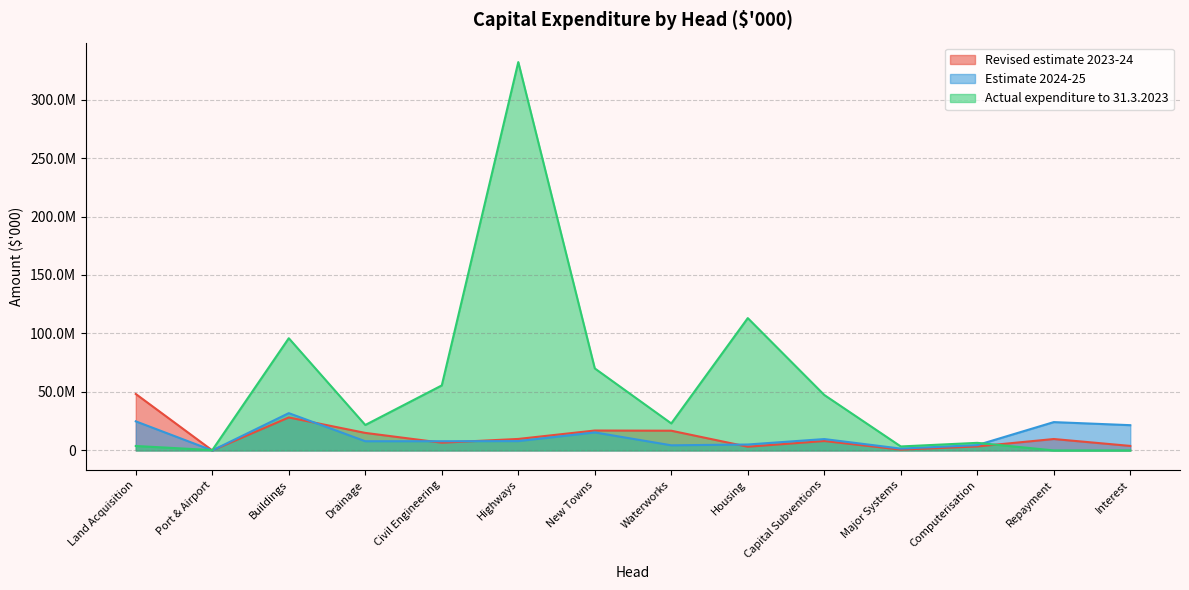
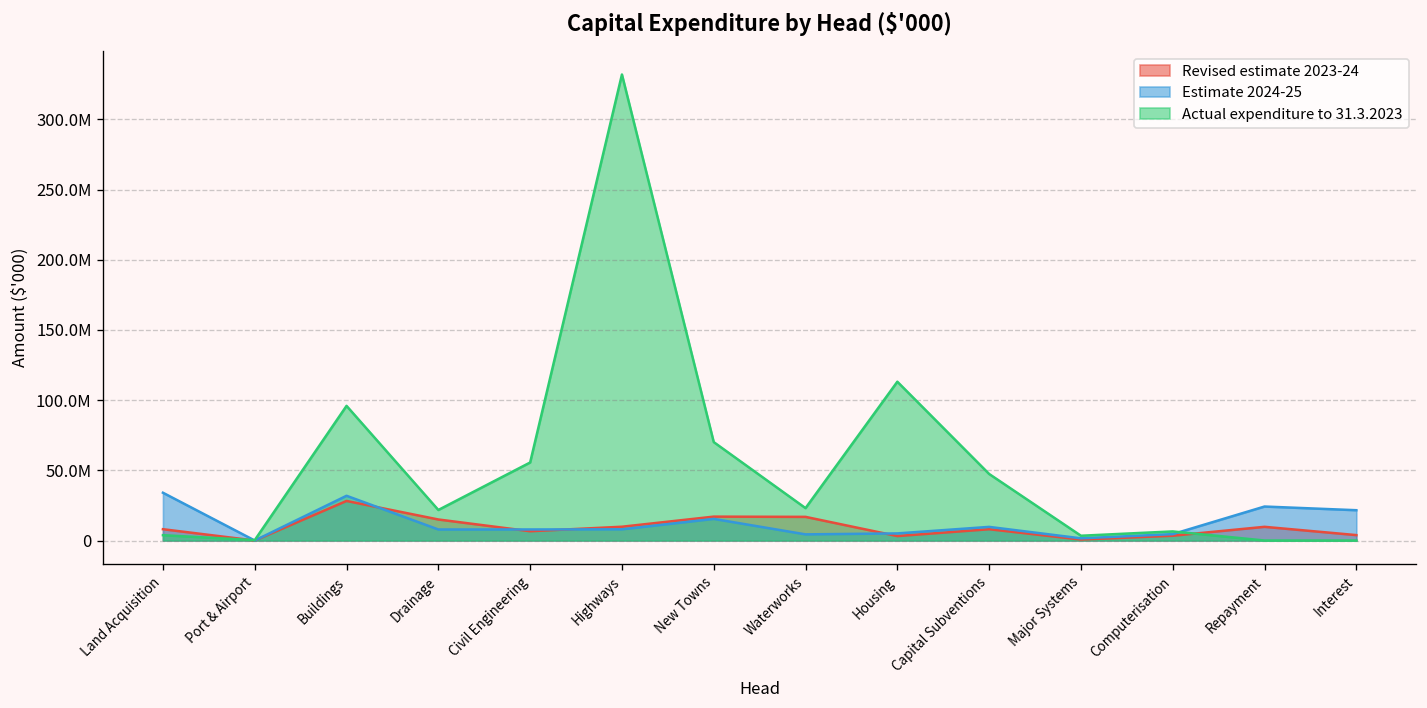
Revised estimate 2023-24, Land Acquisition: 48000000 -> 8000000
Estimate 2024-25, Land Acquisition: 25000000 -> 34000000
